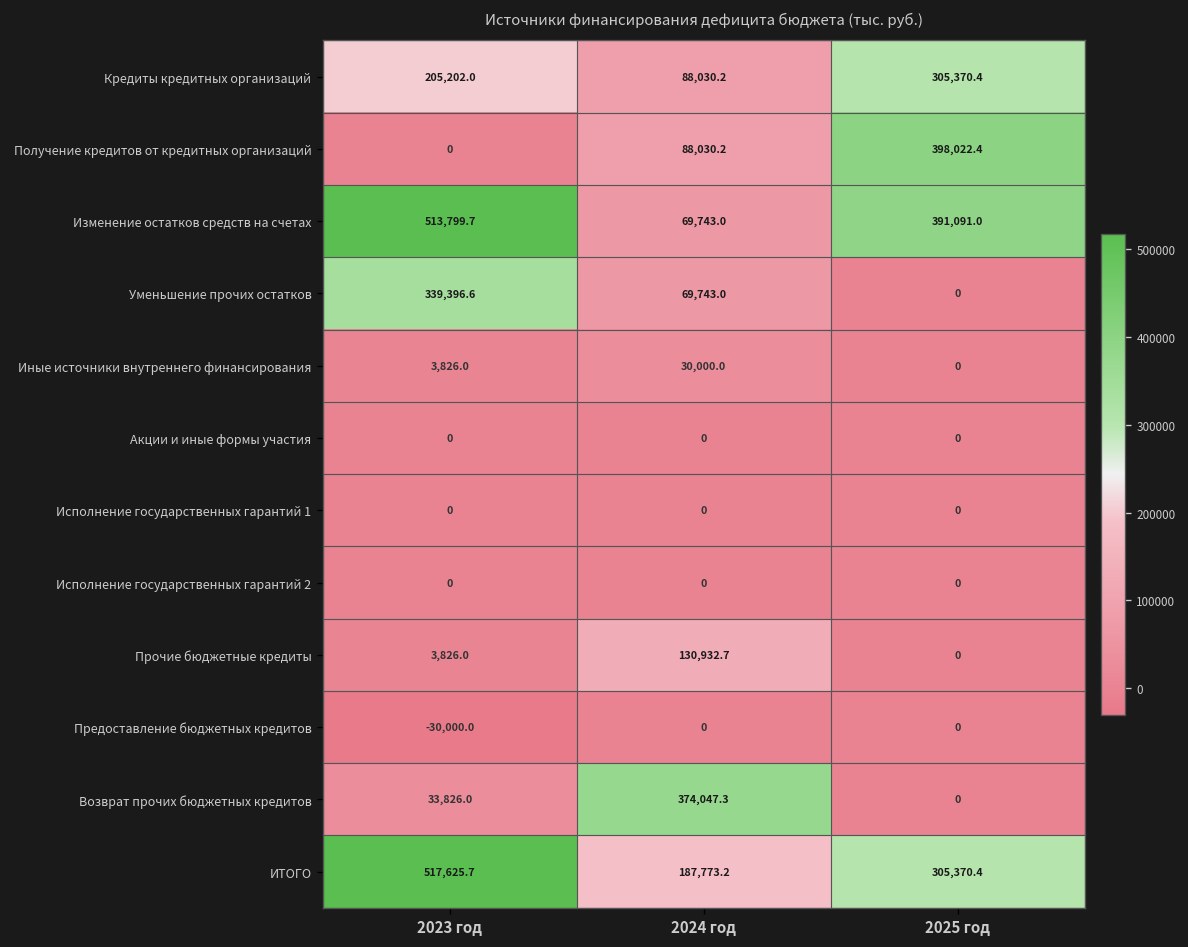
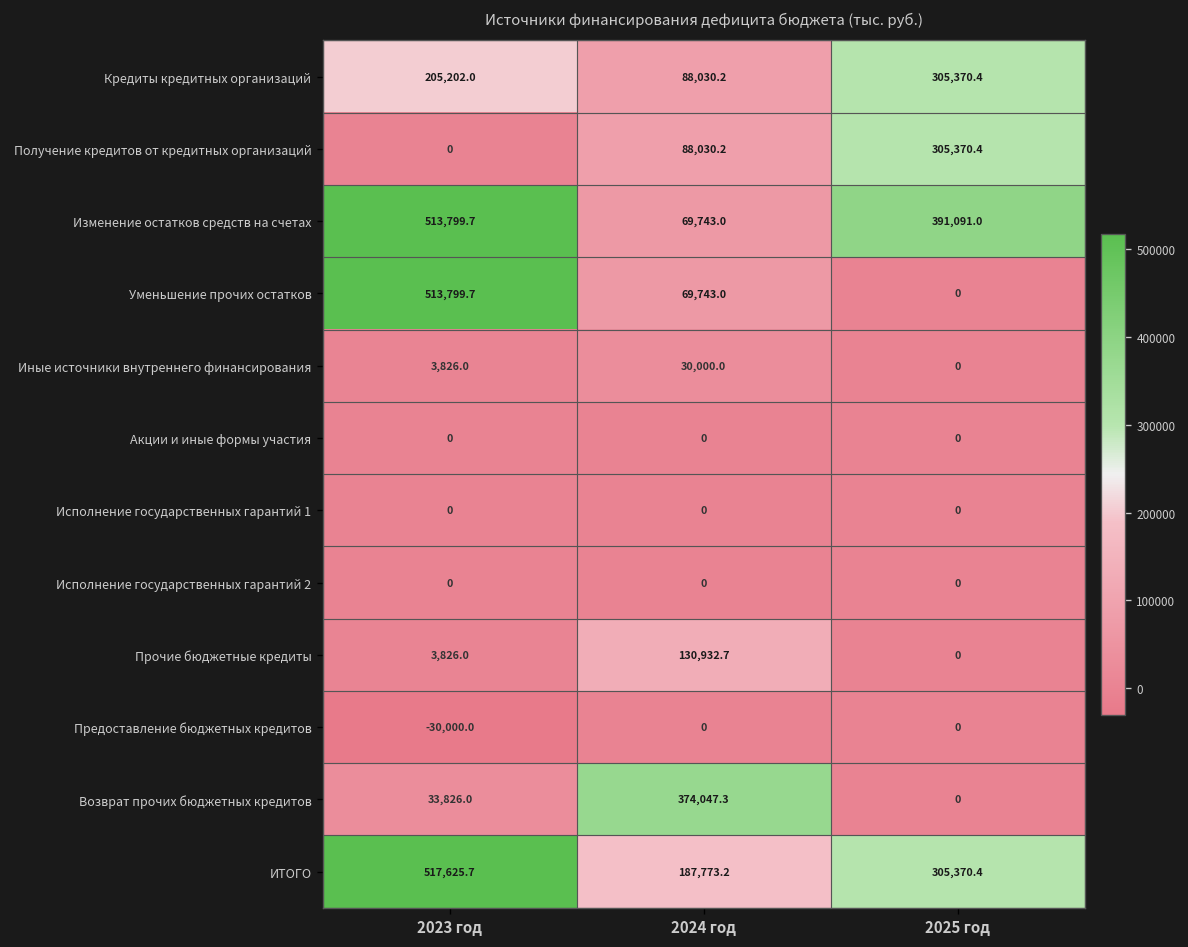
Получение кредитов от кредитных организаций, 2025 год: 398,022.4 -> 305,370.4
Уменьшение прочих остатков, 2023 год: 339,396.6 -> 513,799.7
